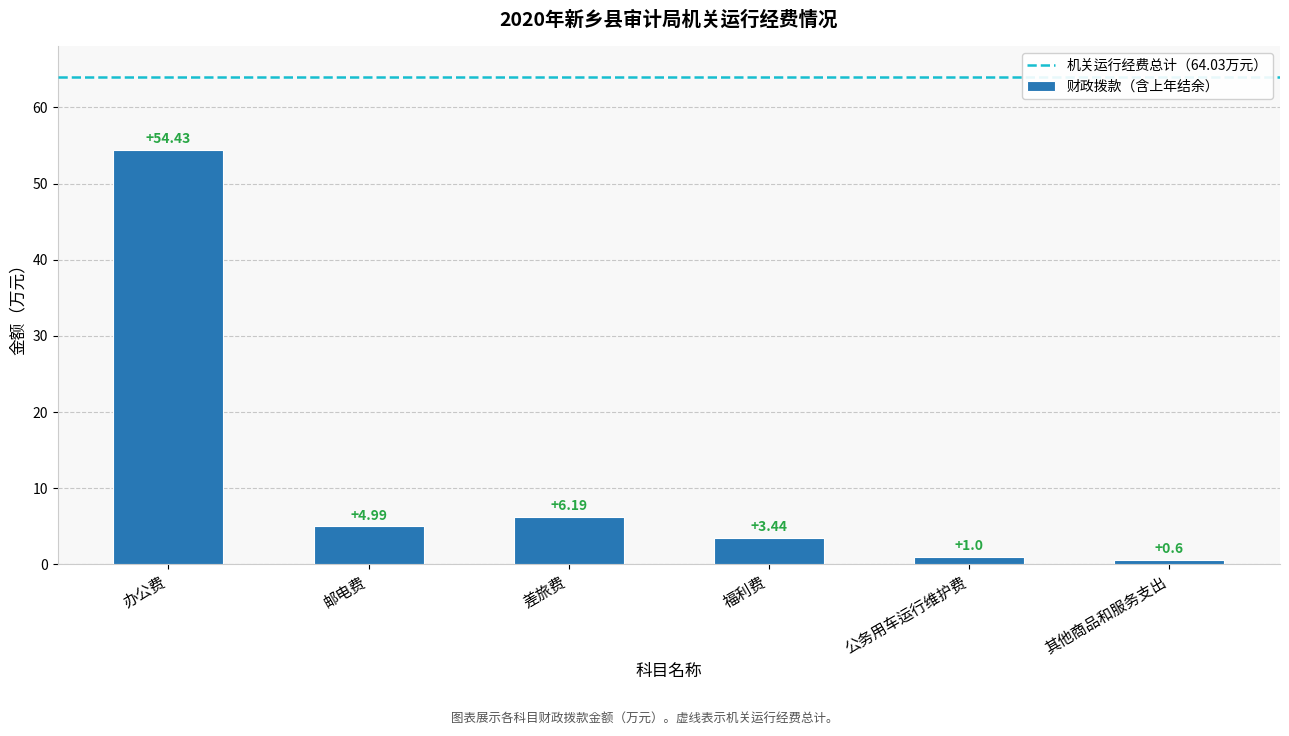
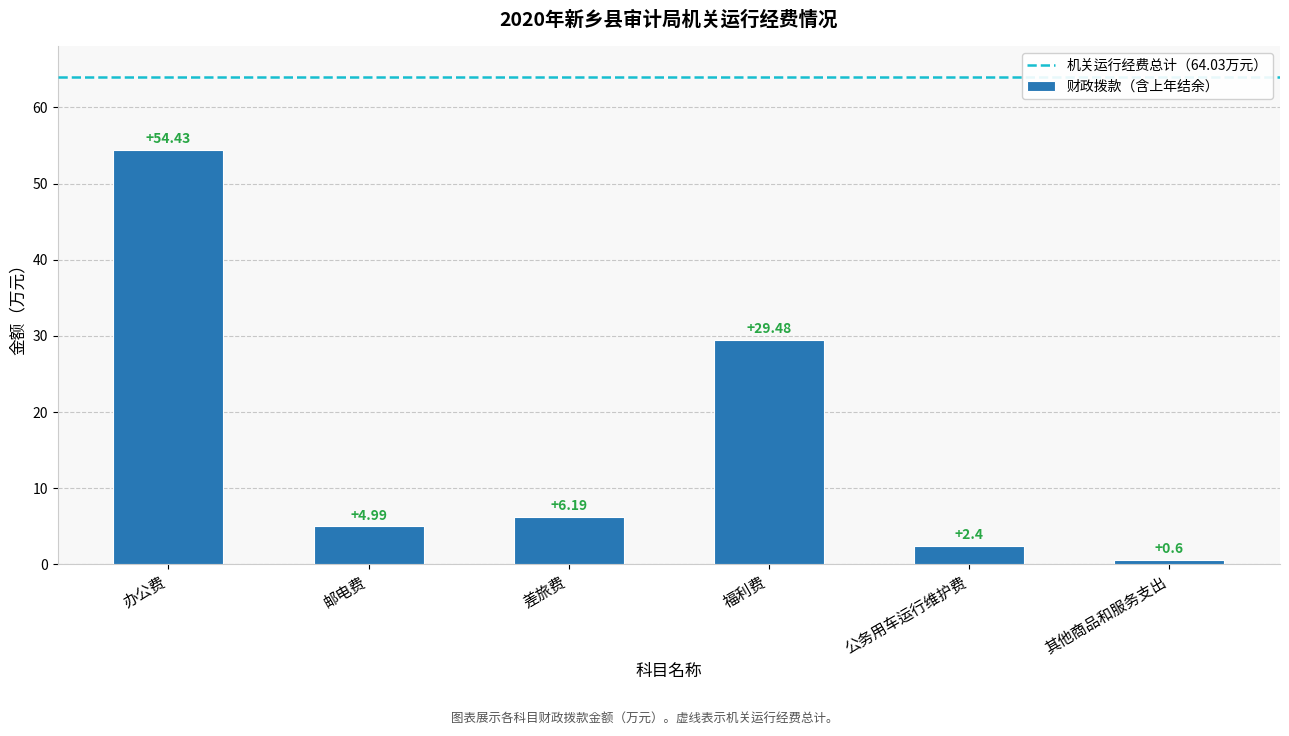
福利费: +3.44 -> +29.48
公务用车运行维护费: +1.0 -> +2.4
